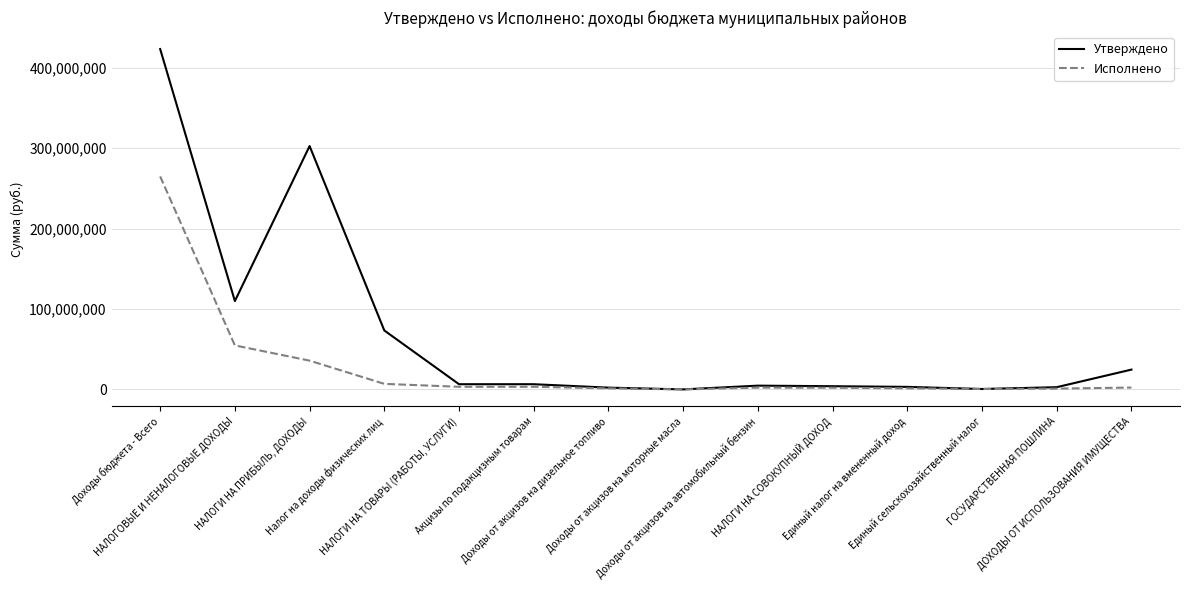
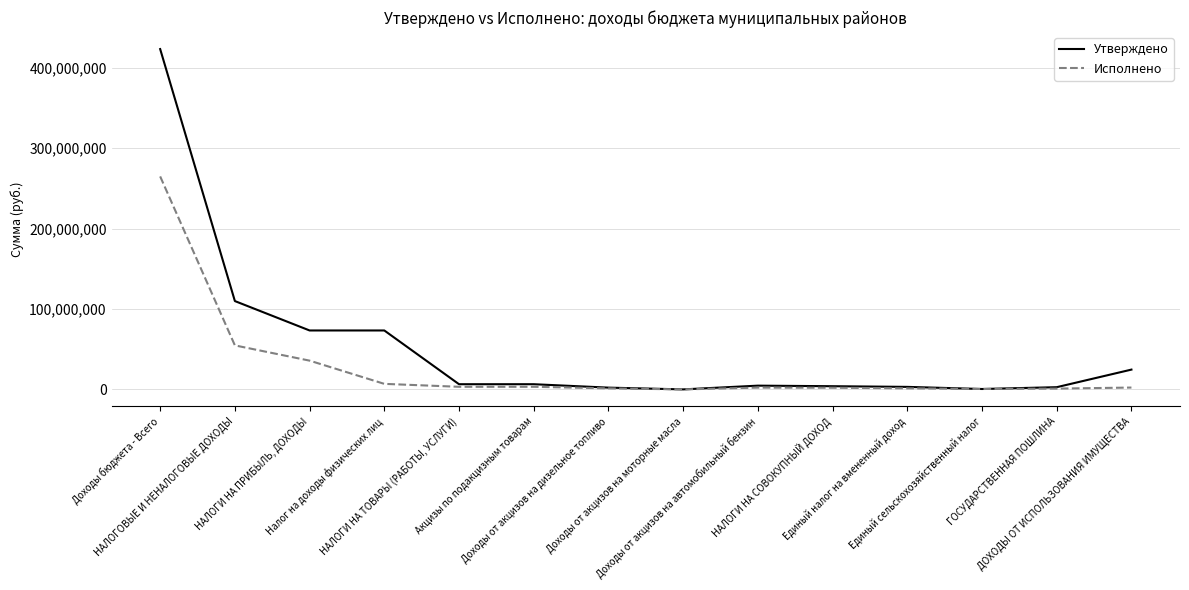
Утверждено, НАЛОГИ НА ПРИБЫЛЬ, ДОХОДЫ: 300,000,000 -> 70,000,000
